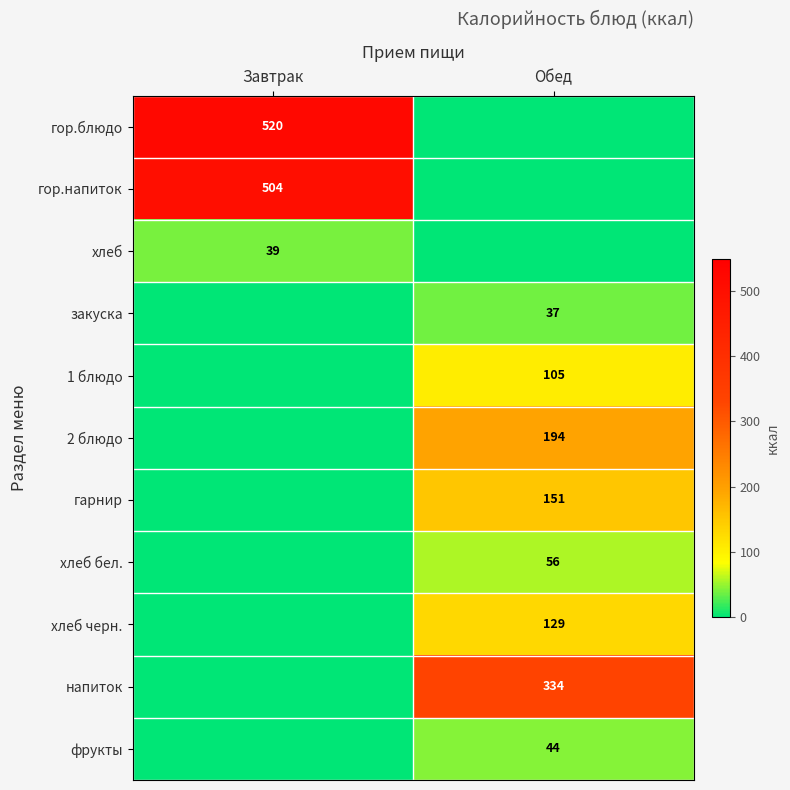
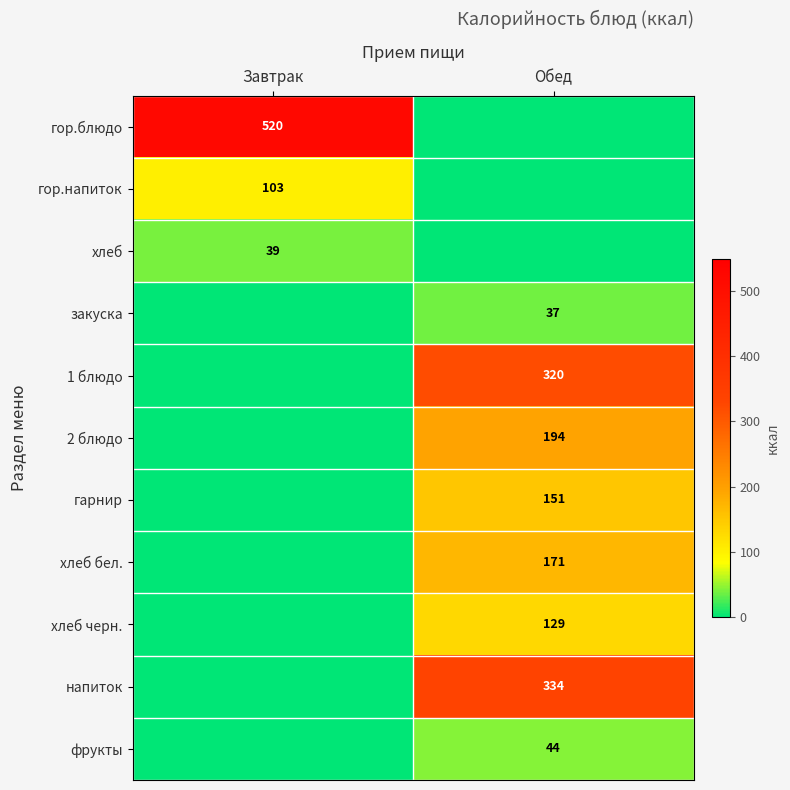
гор.напиток, Завтрак: 504 -> 103
1 блюдо, Обед: 105 -> 320
хлеб бел., Обед: 56 -> 171
